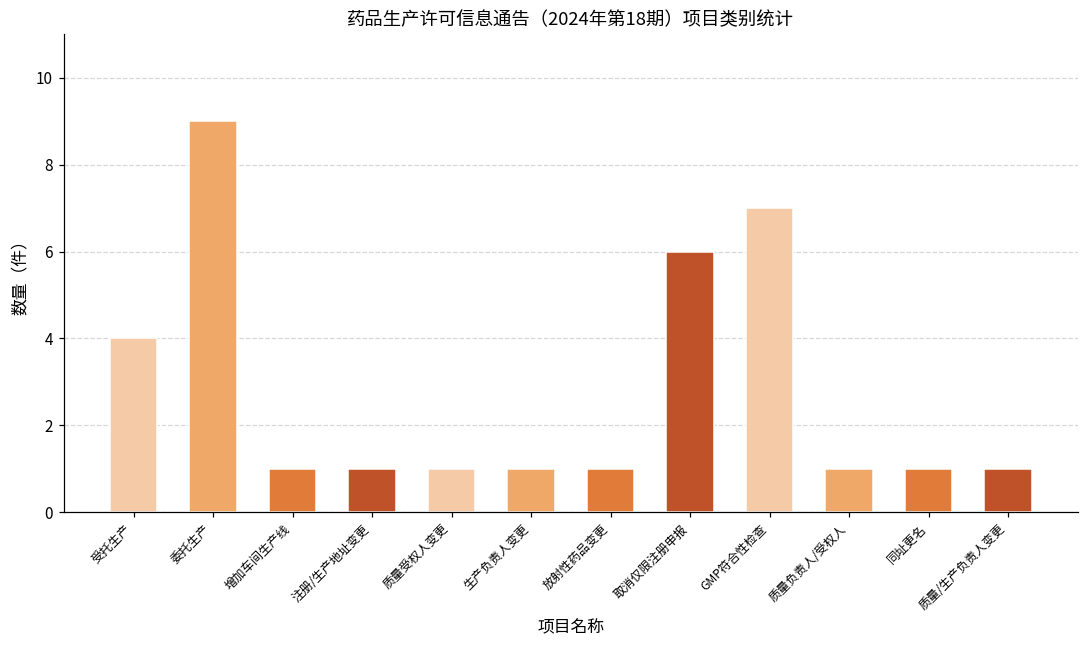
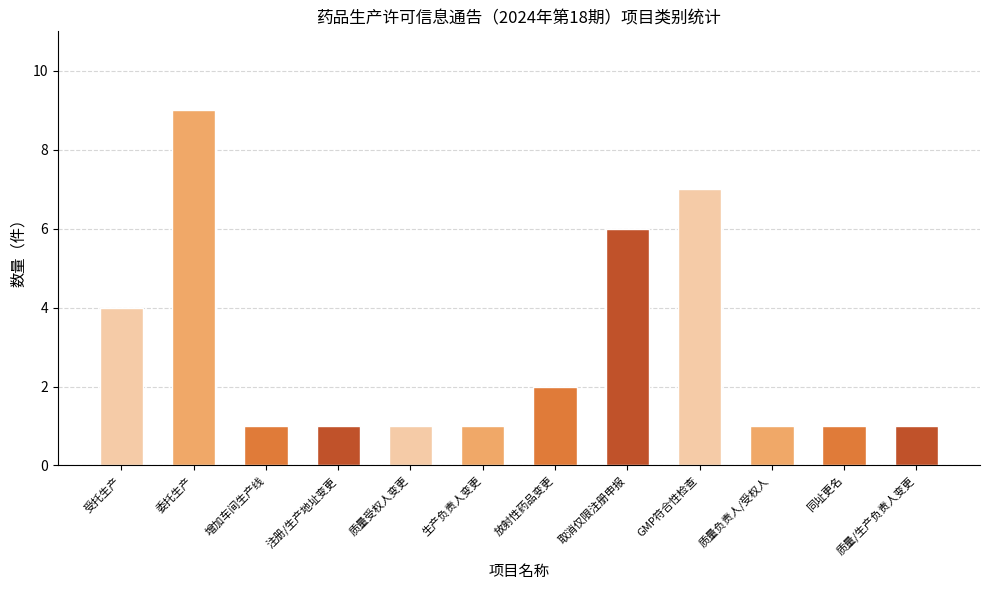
放射性药品变更: 1 -> 2
